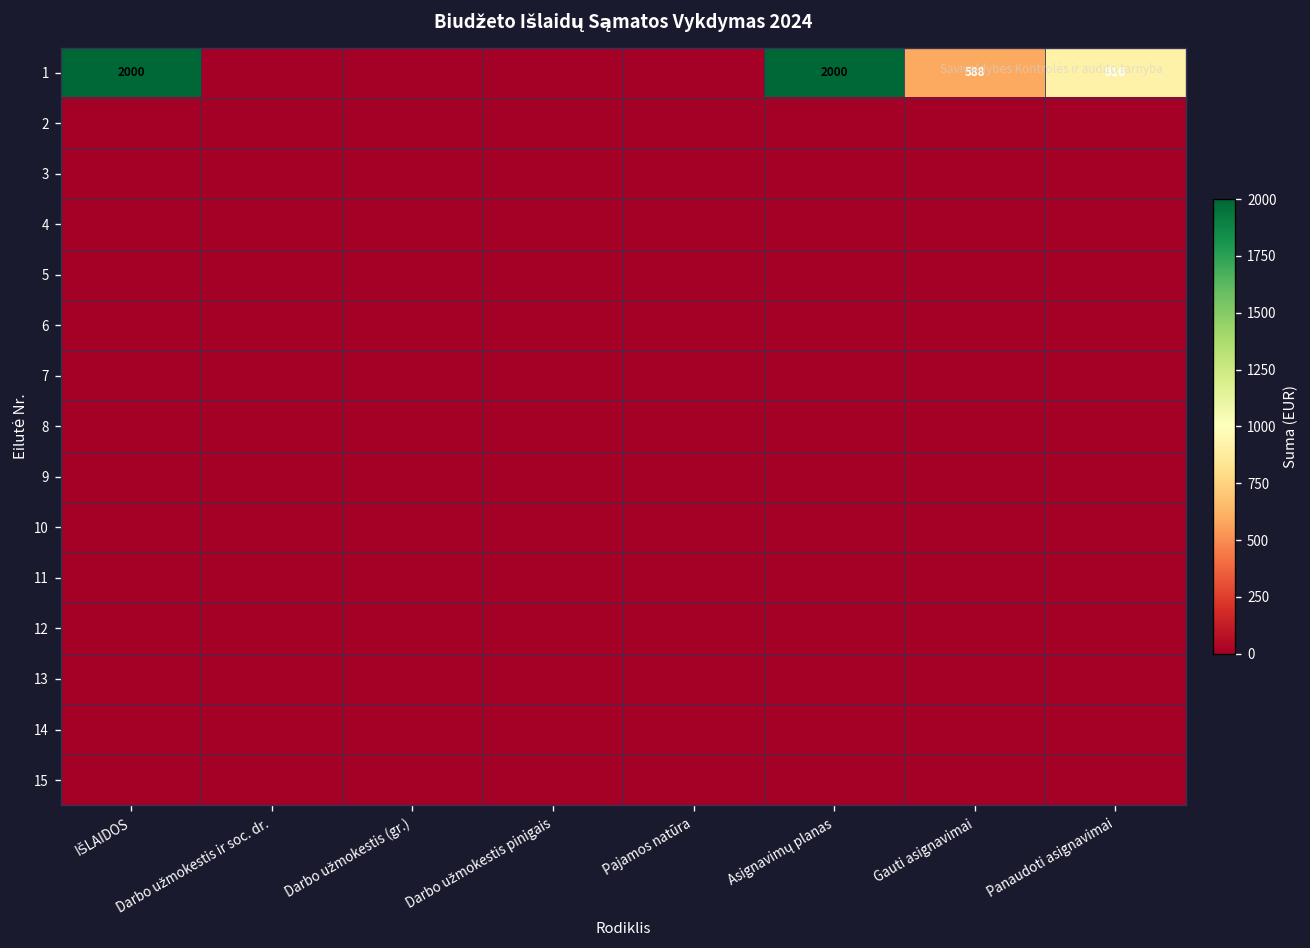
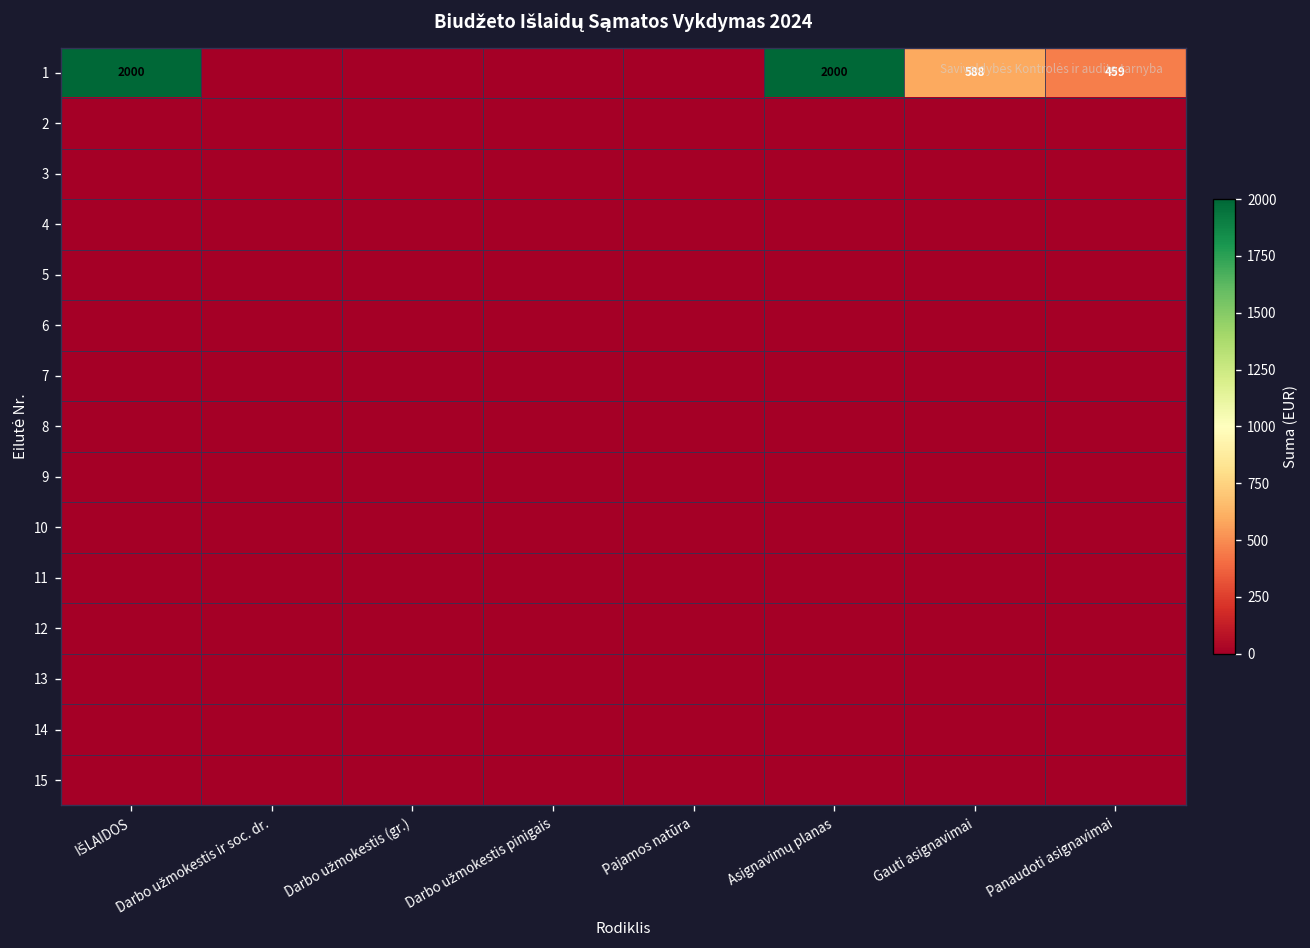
1, Panaudoti asignavimai: 916 -> 459
